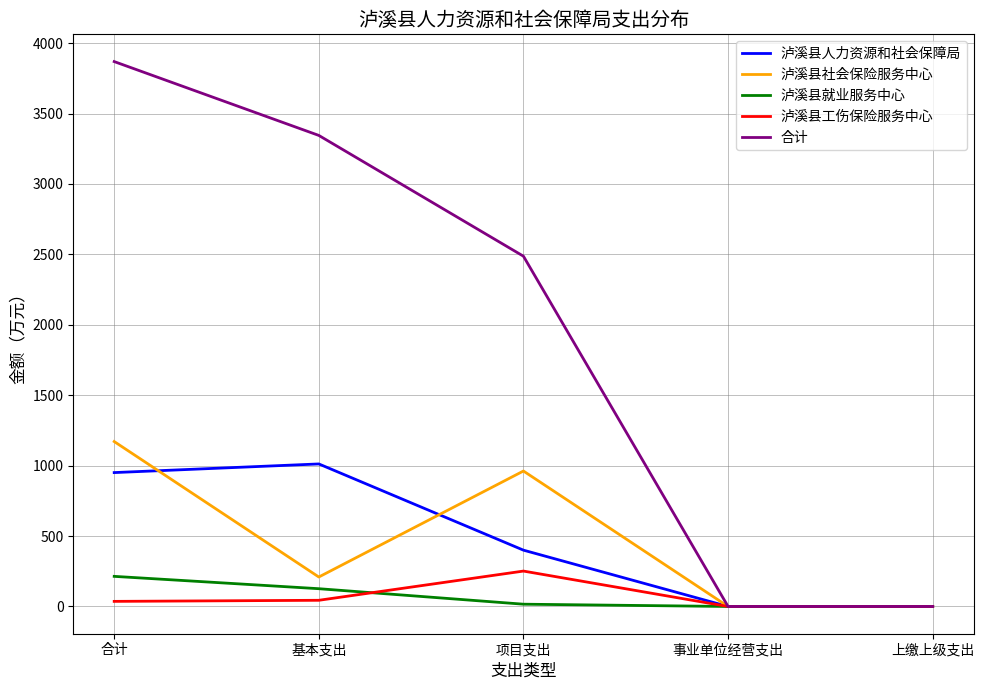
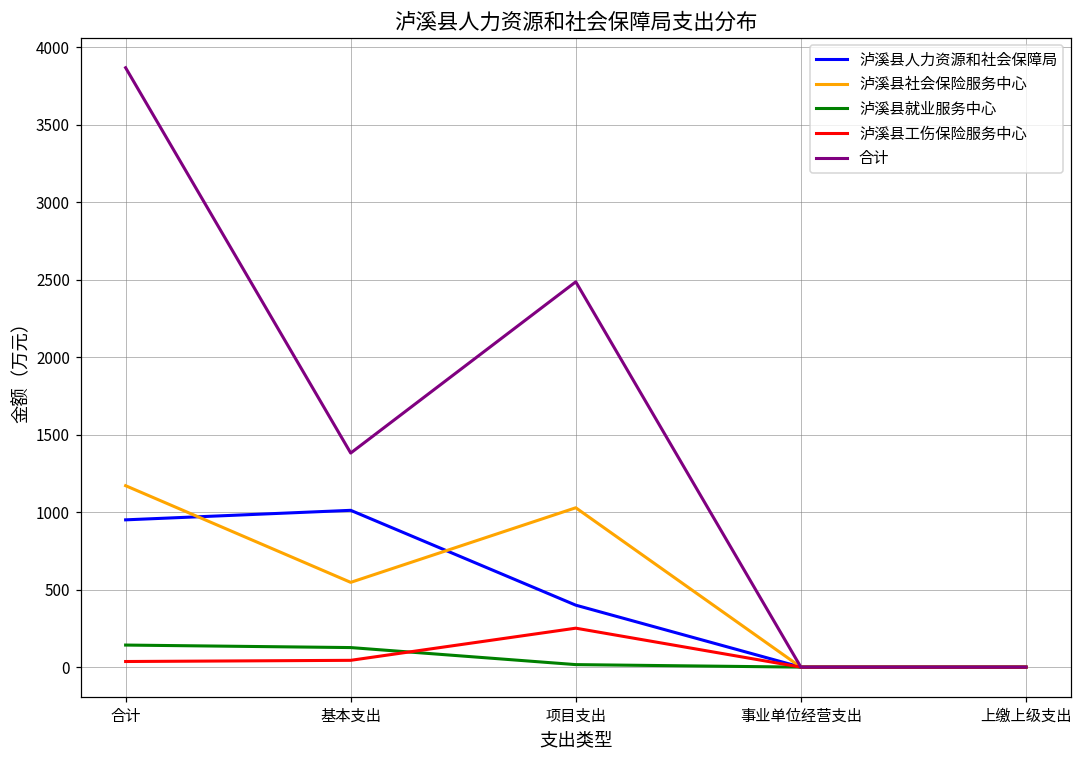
泸溪县就业服务中心, 合计: 210 -> 140
泸溪县社会保险服务中心, 基本支出: 210 -> 550
合计, 基本支出: 3340 -> 1380
泸溪县社会保险服务中心, 项目支出: 960 -> 1030
